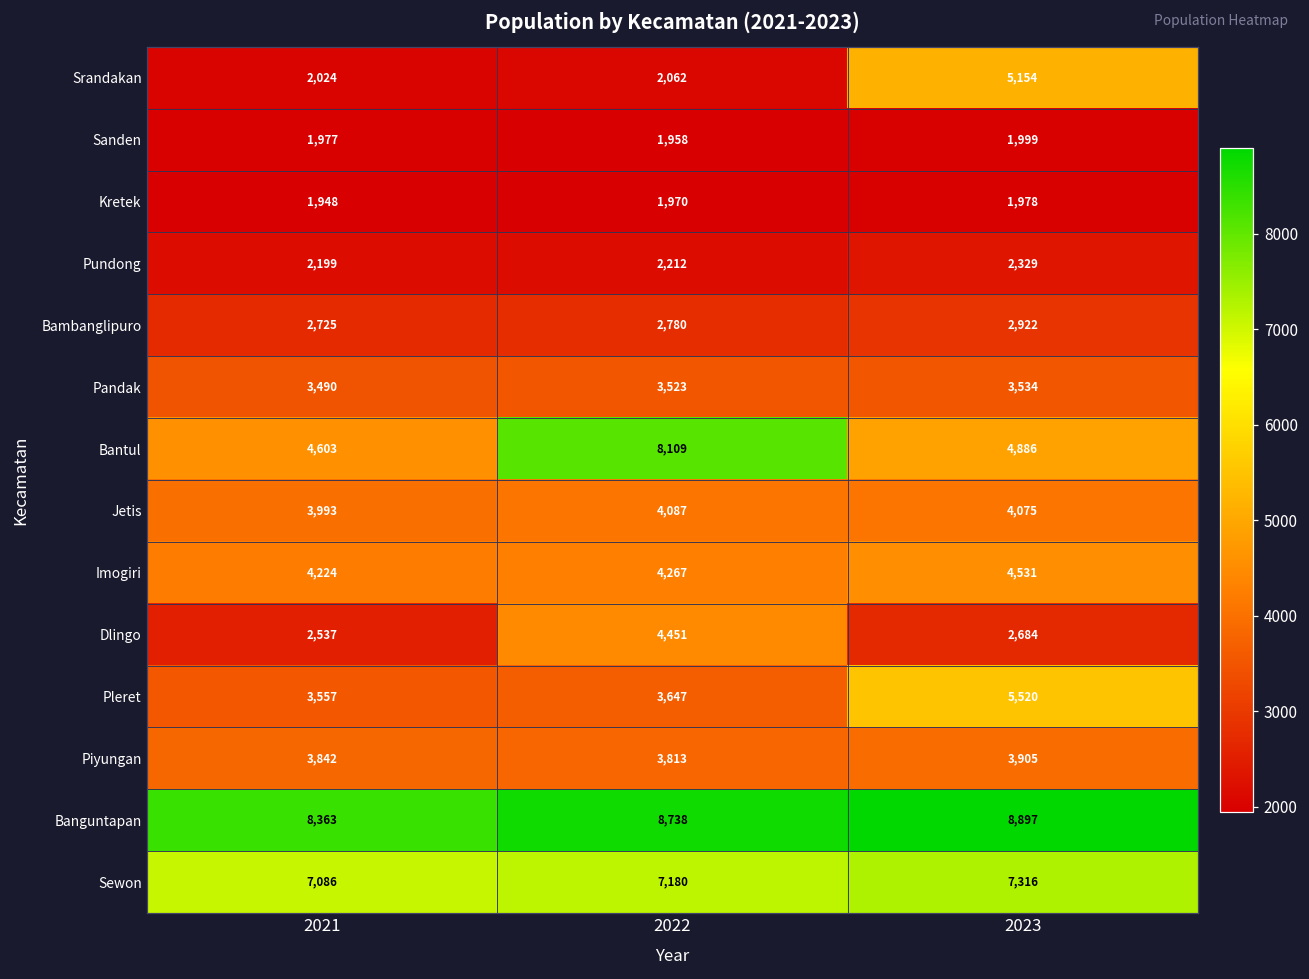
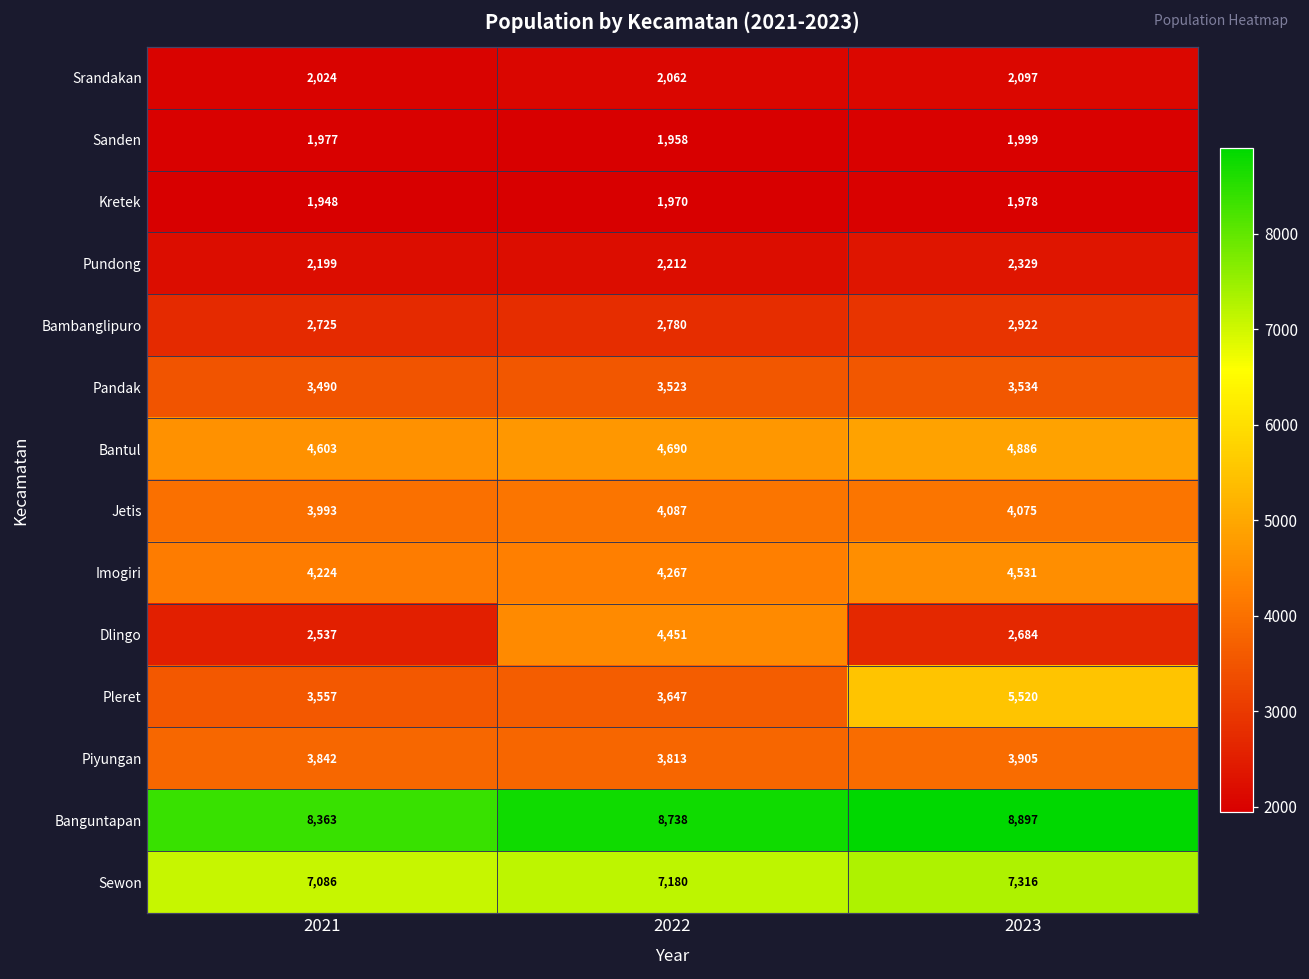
Srandakan, 2023: 5,154 -> 2,097
Bantul, 2022: 8,109 -> 4,690
